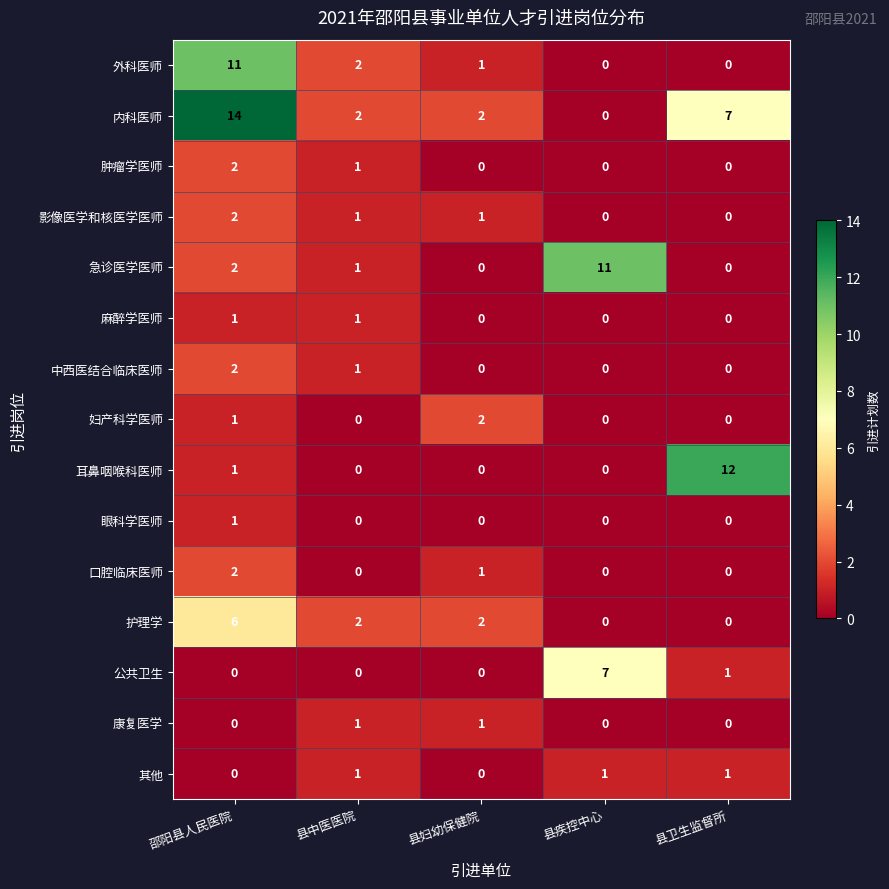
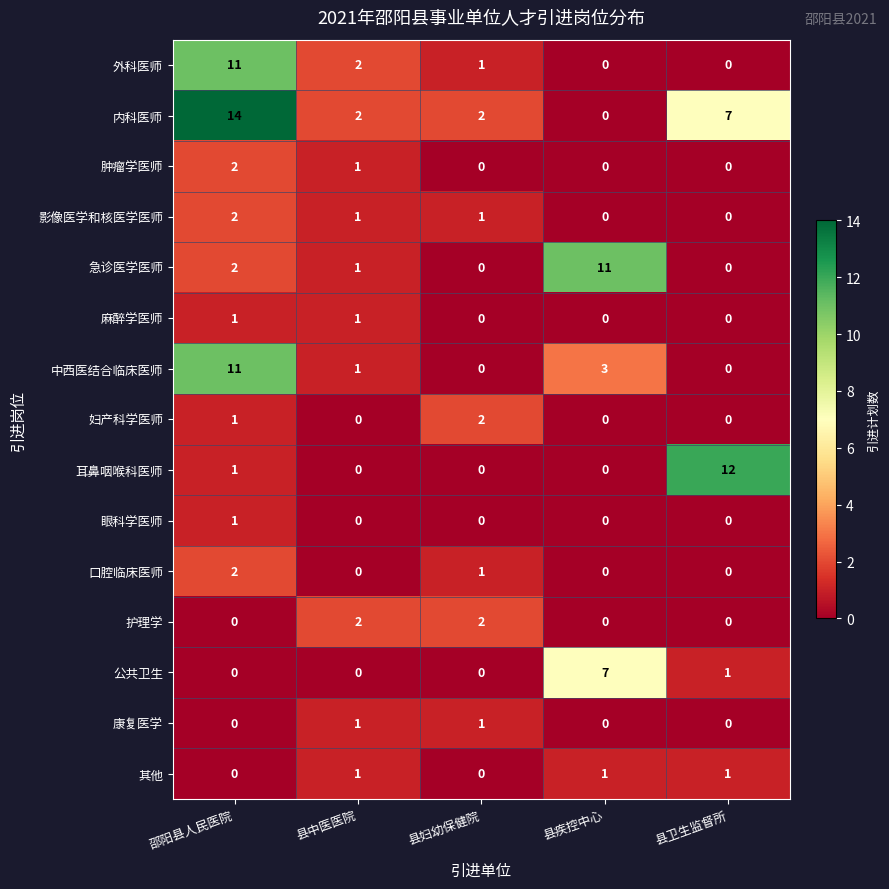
中西医结合临床医师, 邵阳县人民医院: 2 -> 11
中西医结合临床医师, 县疾控中心: 0 -> 3
护理学, 邵阳县人民医院: 6 -> 0
